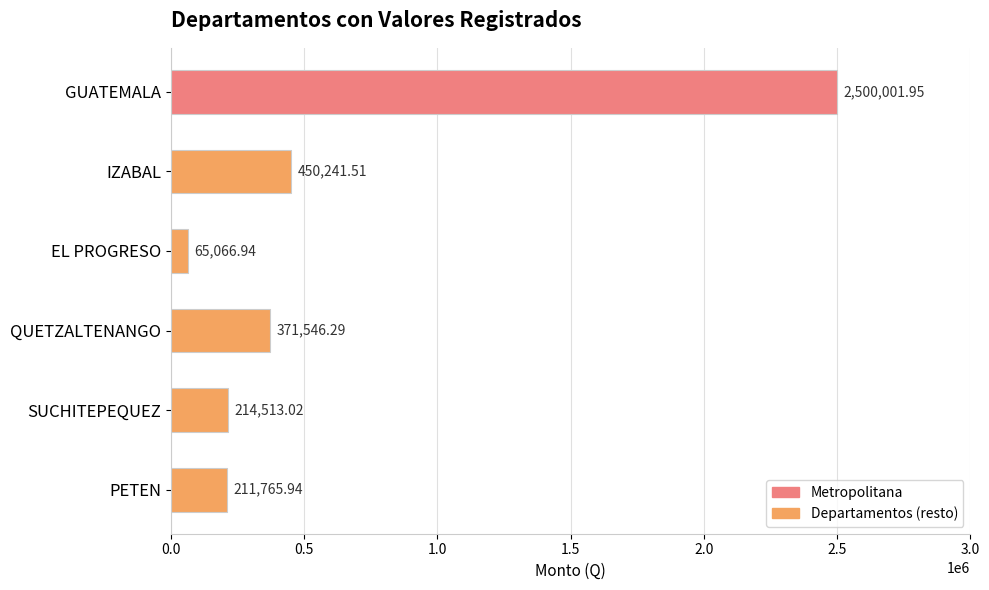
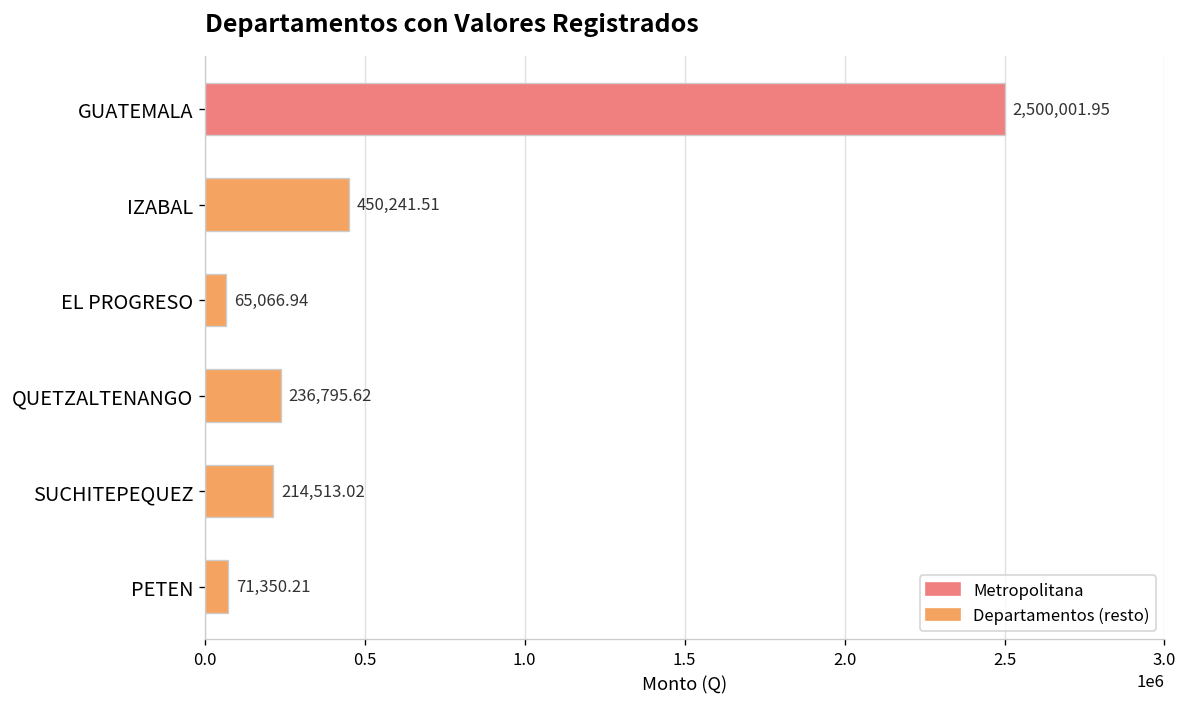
QUETZALTENANGO: 371,546.29 -> 236,795.62
PETEN: 211,765.94 -> 71,350.21
